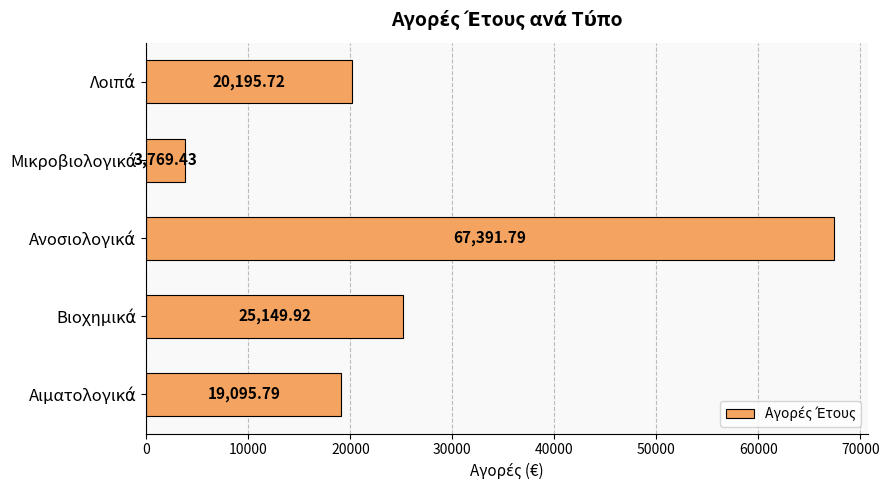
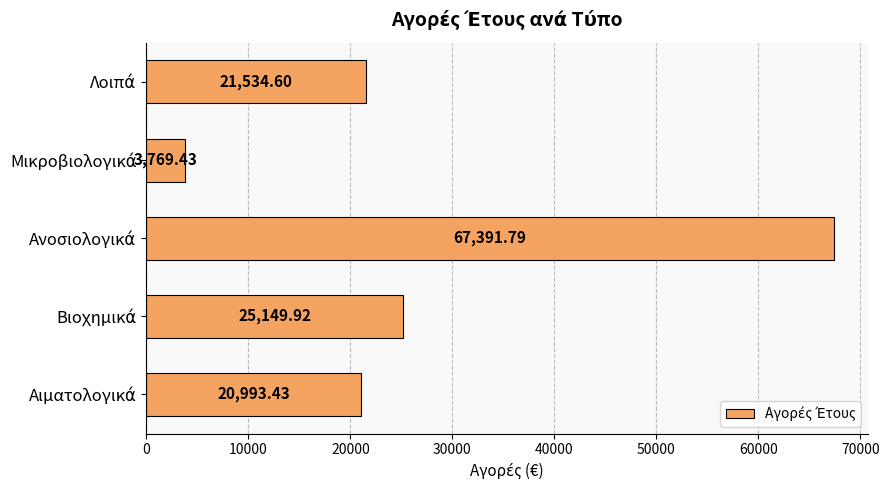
Λοιπά: 20,195.72 -> 21,534.60
Αιματολογικά: 19,095.79 -> 20,993.43
